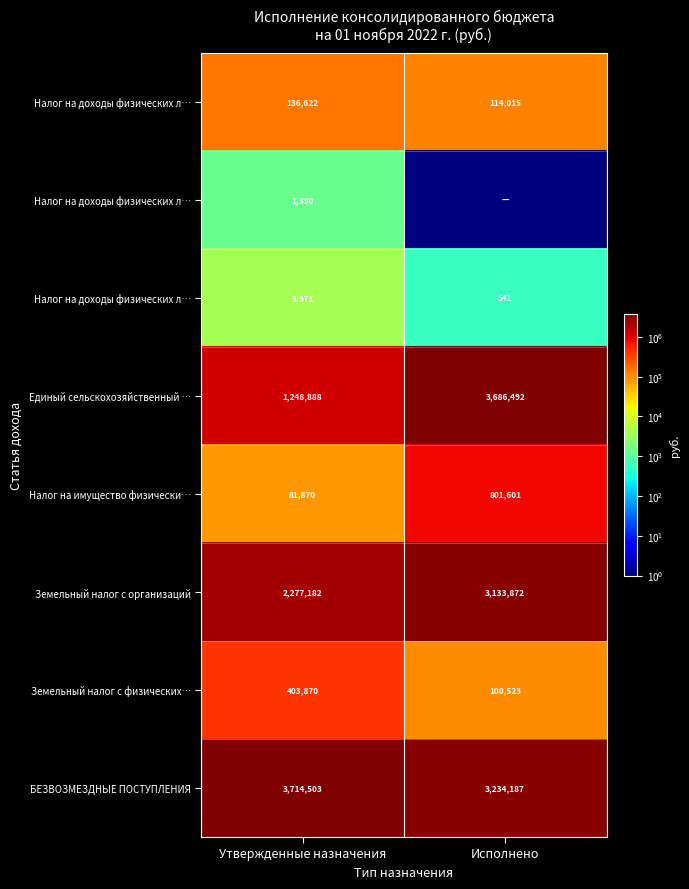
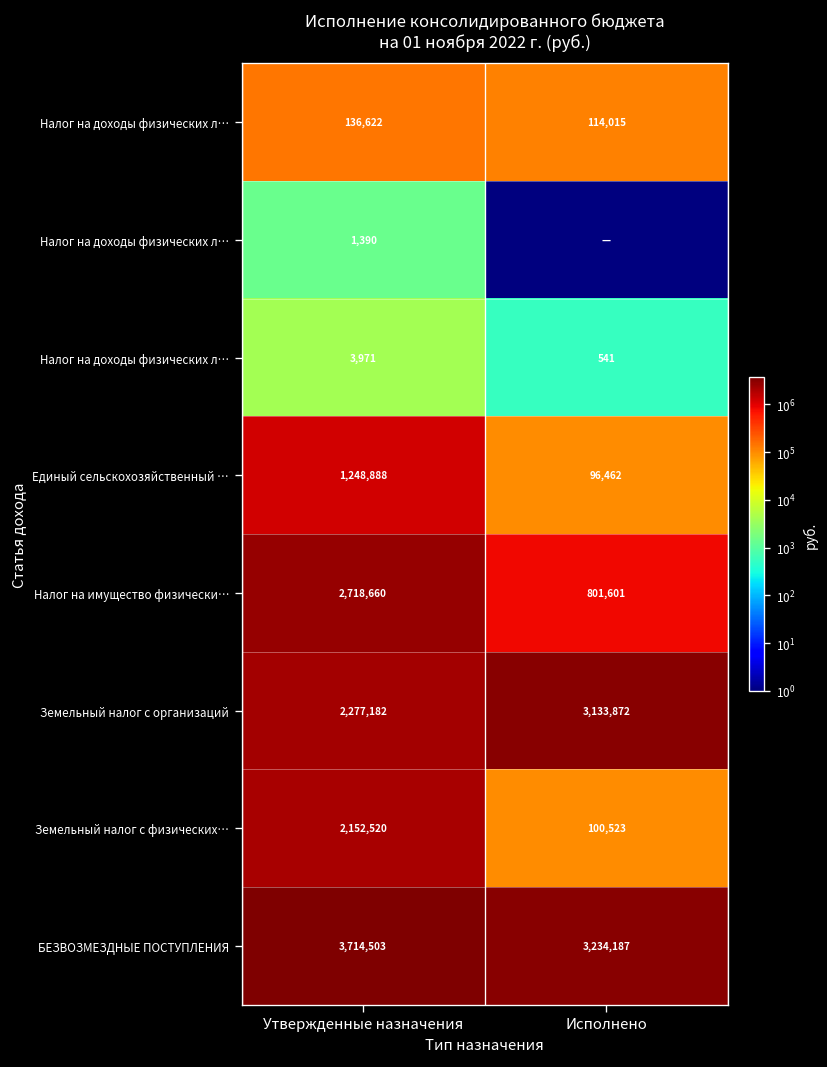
Единый сельскохозяйственный …, Исполнено: 3,686,492 -> 96,462
Налог на имущество физически…, Утвержденные назначения: 81,870 -> 2,718,660
Земельный налог с физических…, Утвержденные назначения: 403,870 -> 2,152,520
